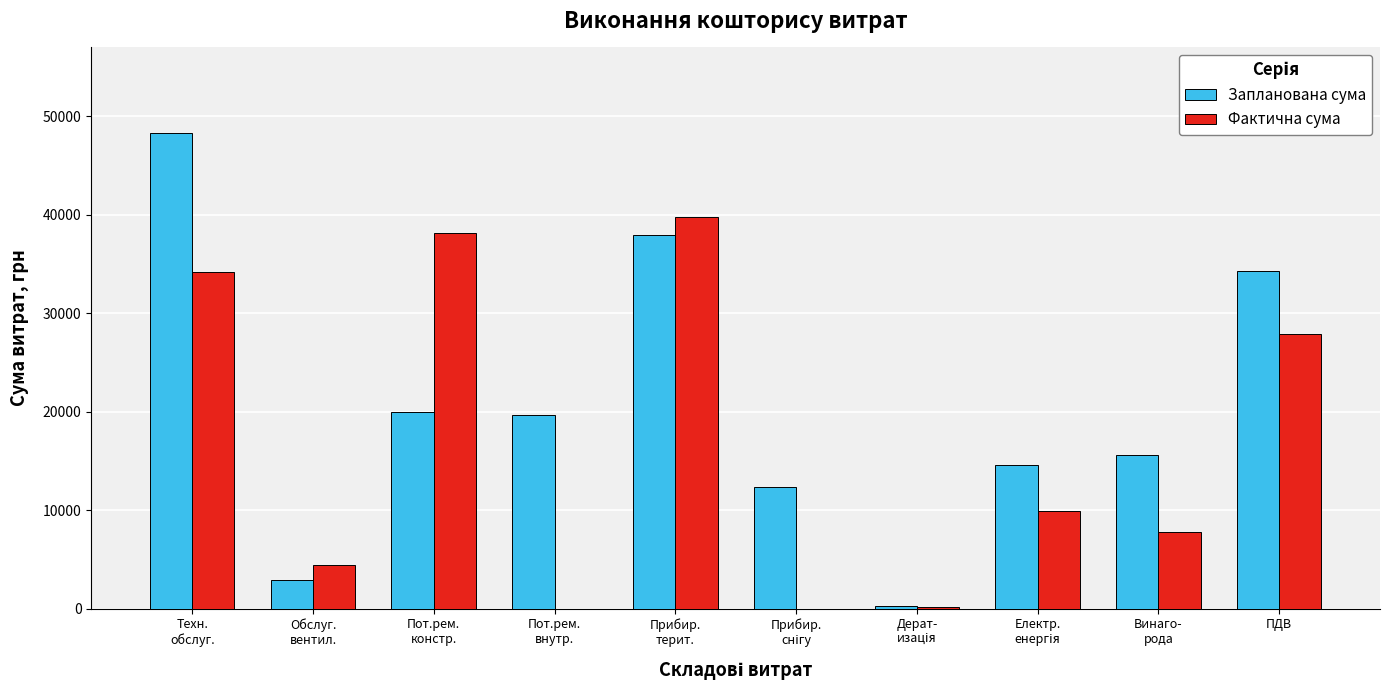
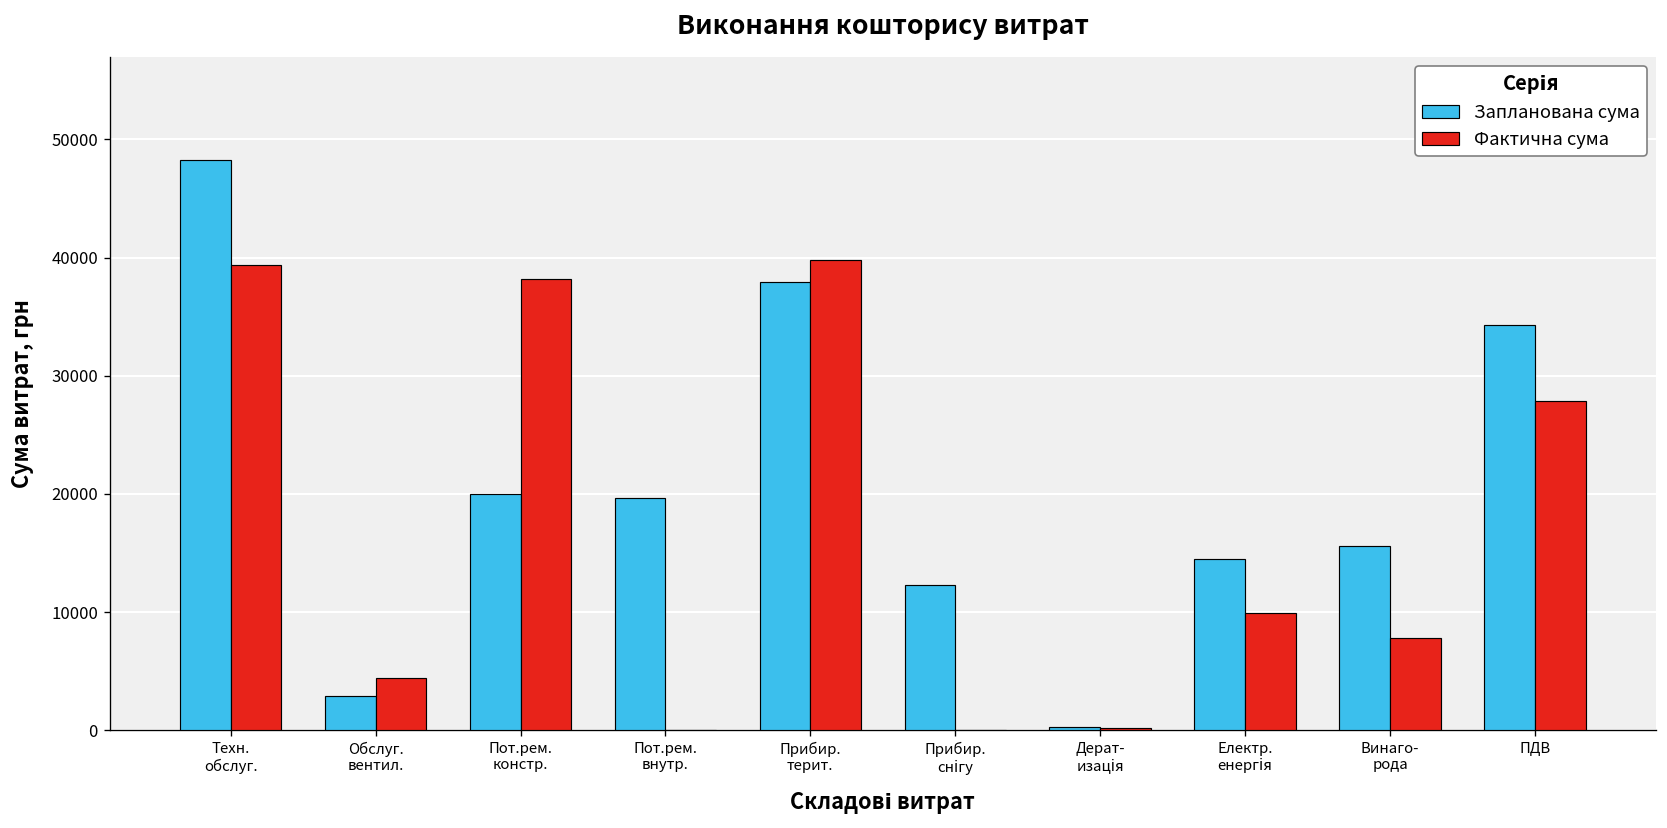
Фактична сума, Техн. обслуг.: 34000 -> 39000
